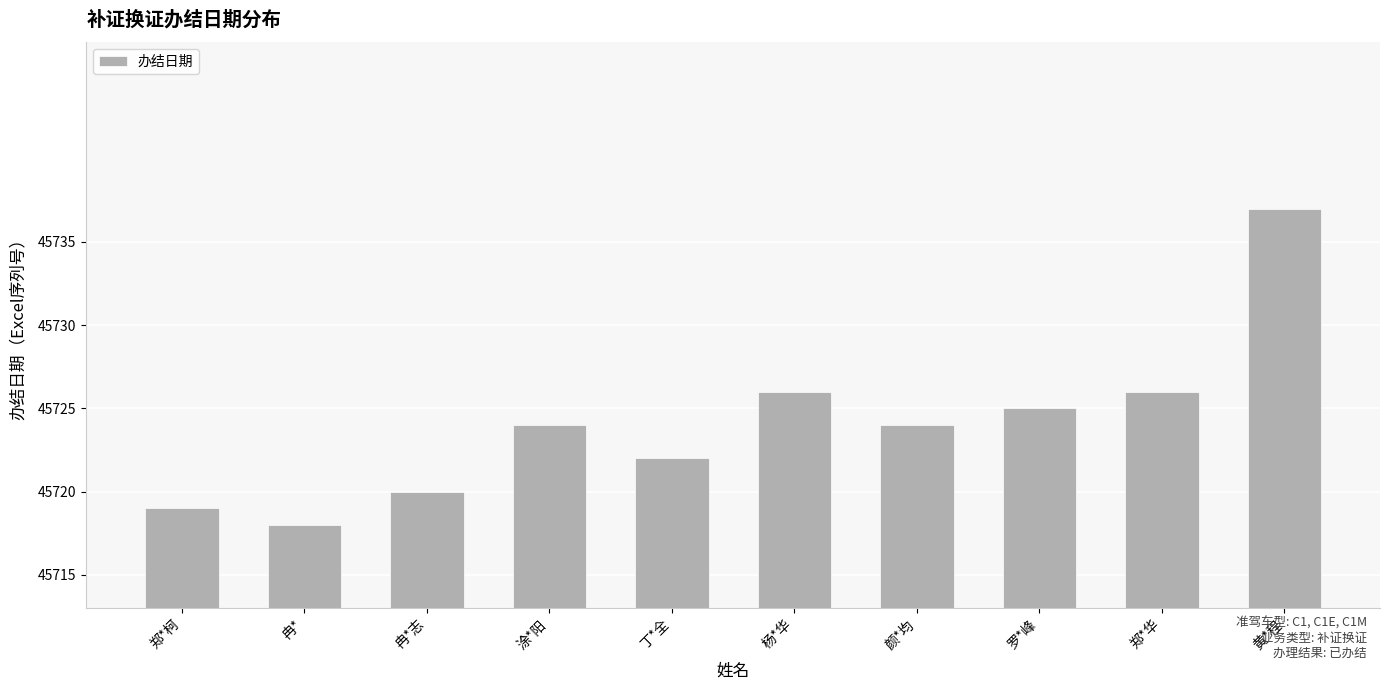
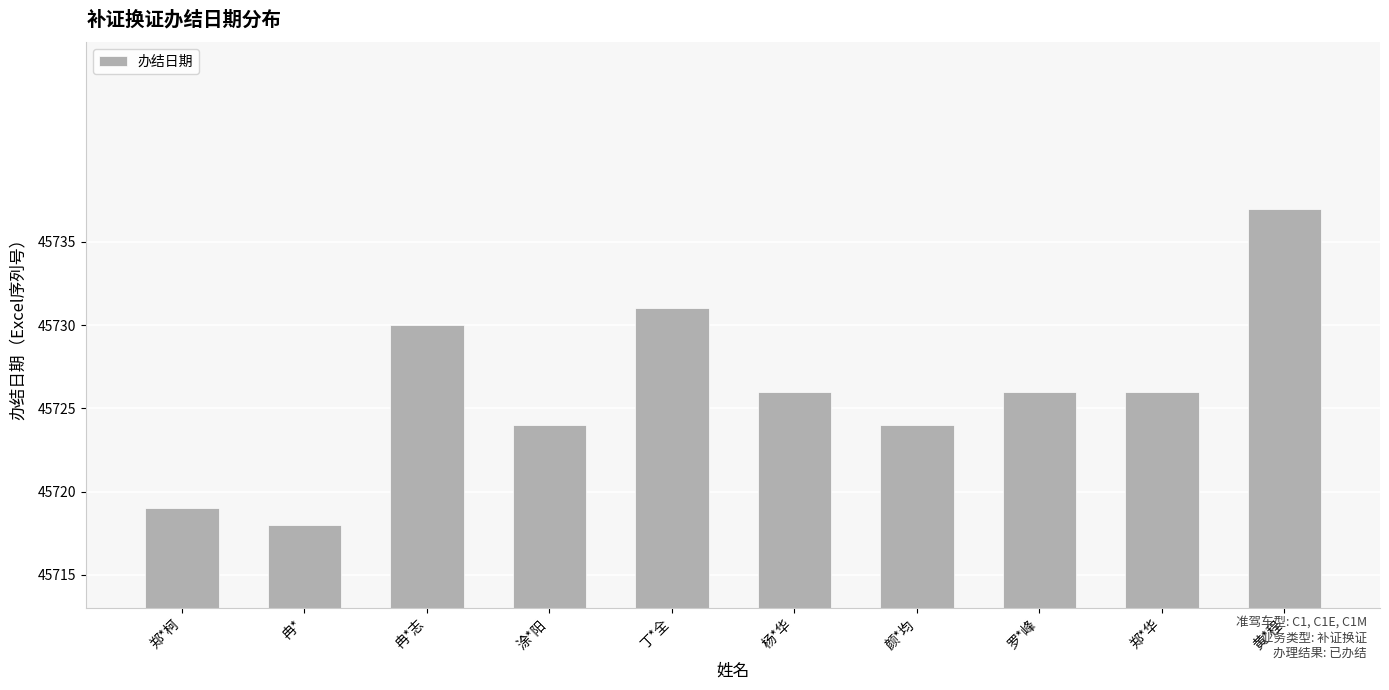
冉*志: 45720 -> 45730
丁*全: 45722 -> 45731
罗*峰: 45725 -> 45726
